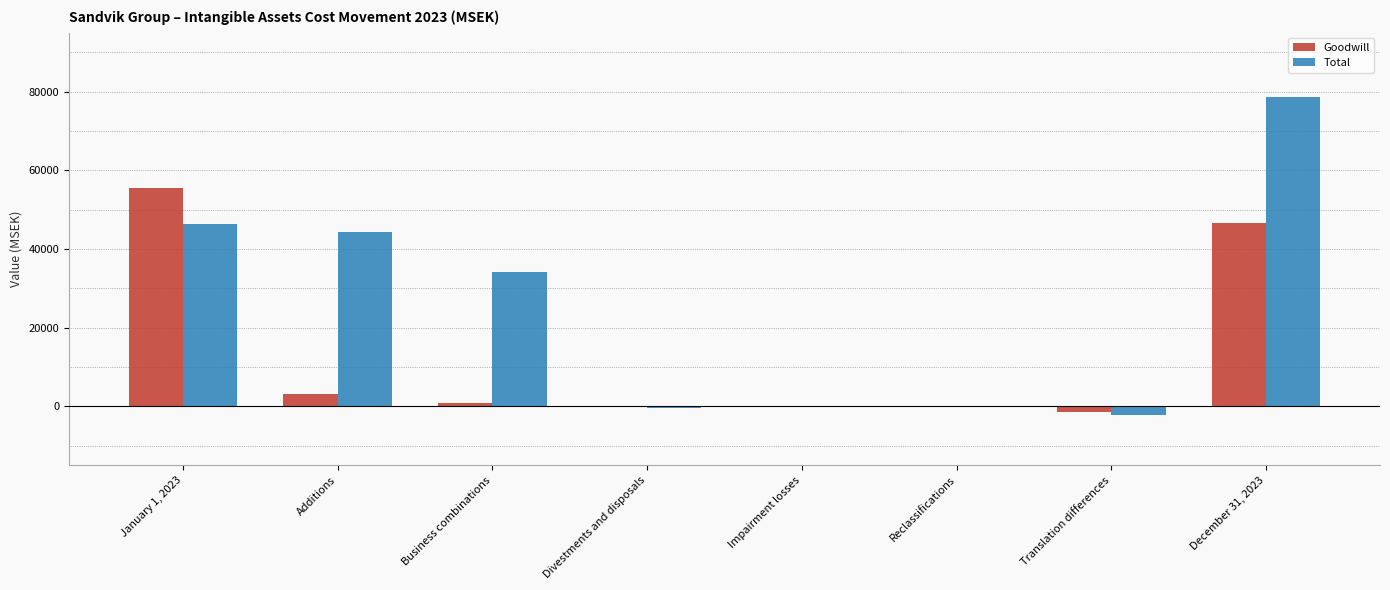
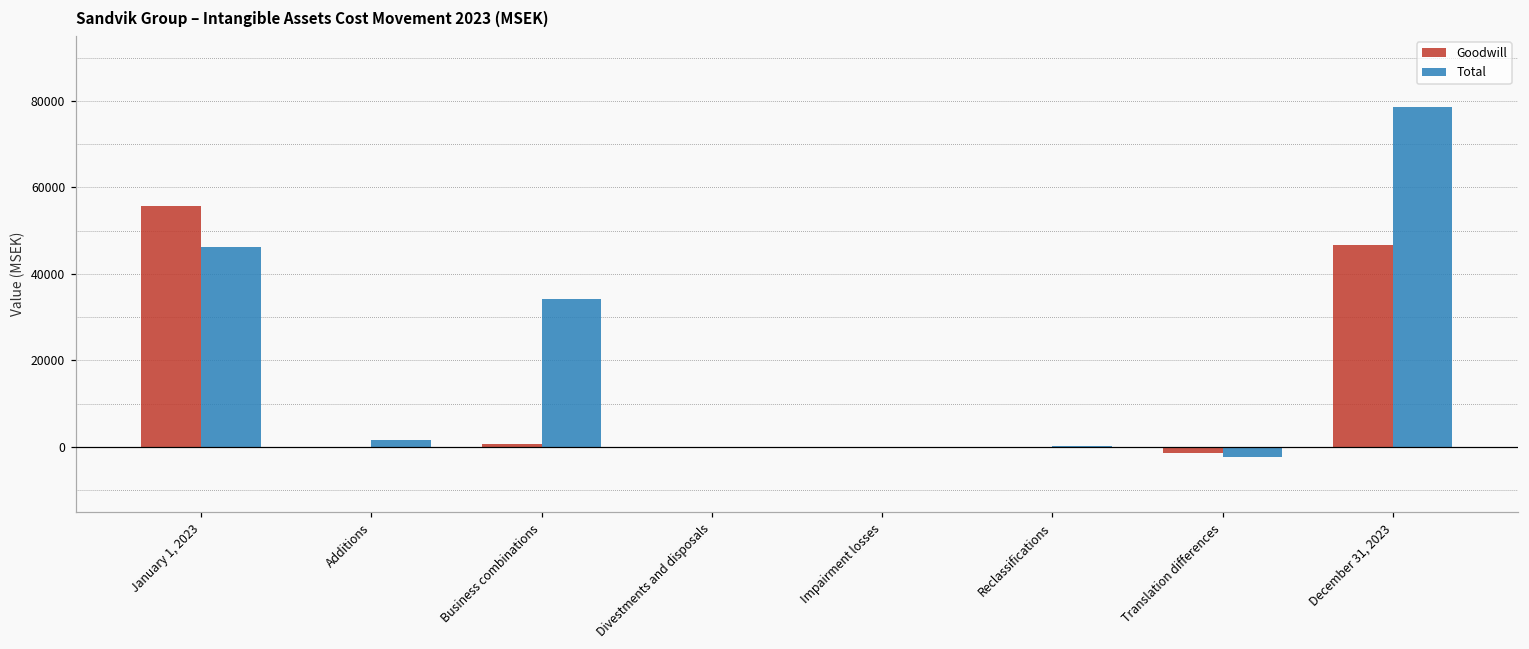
Goodwill, Additions: 3000 -> 0
Total, Additions: 44000 -> 1000
